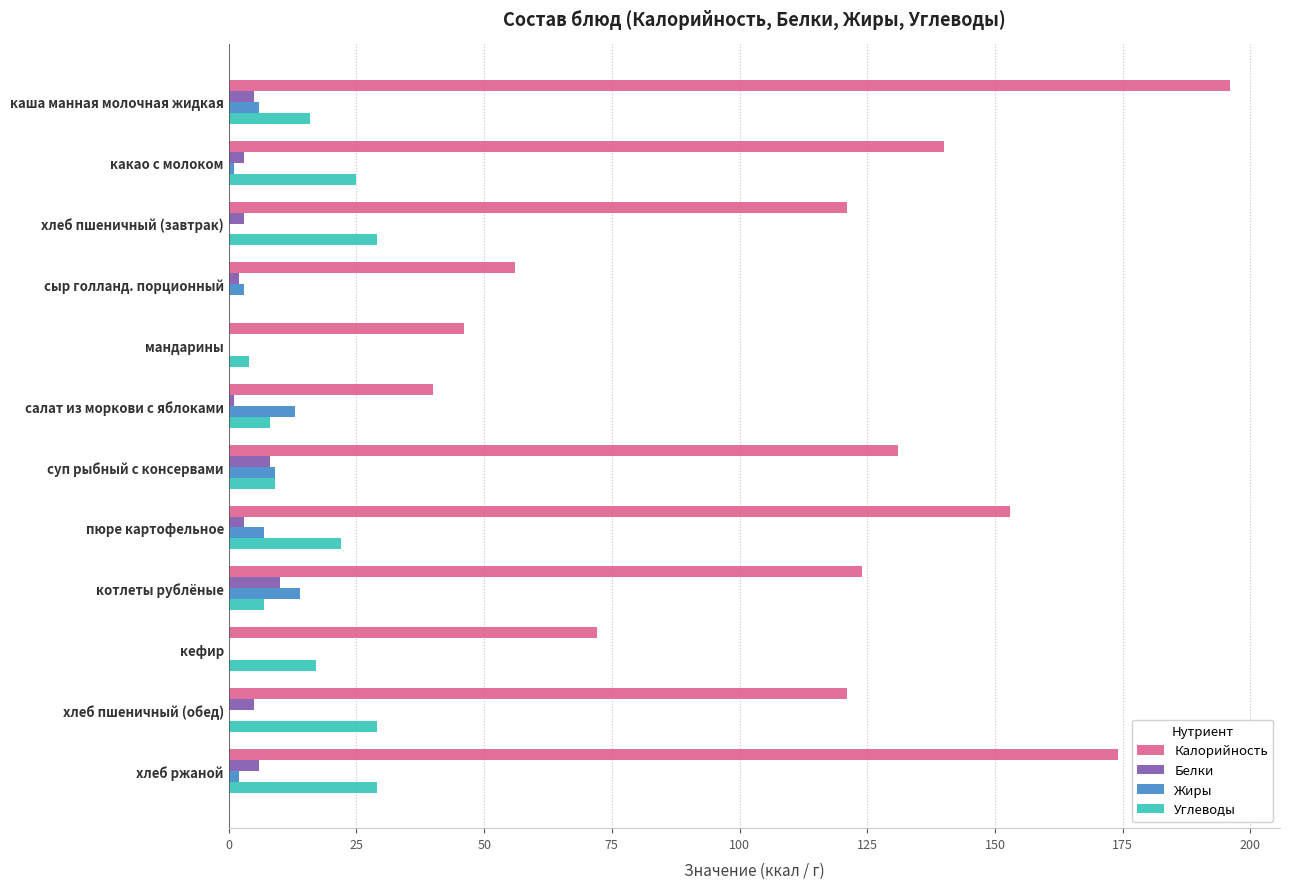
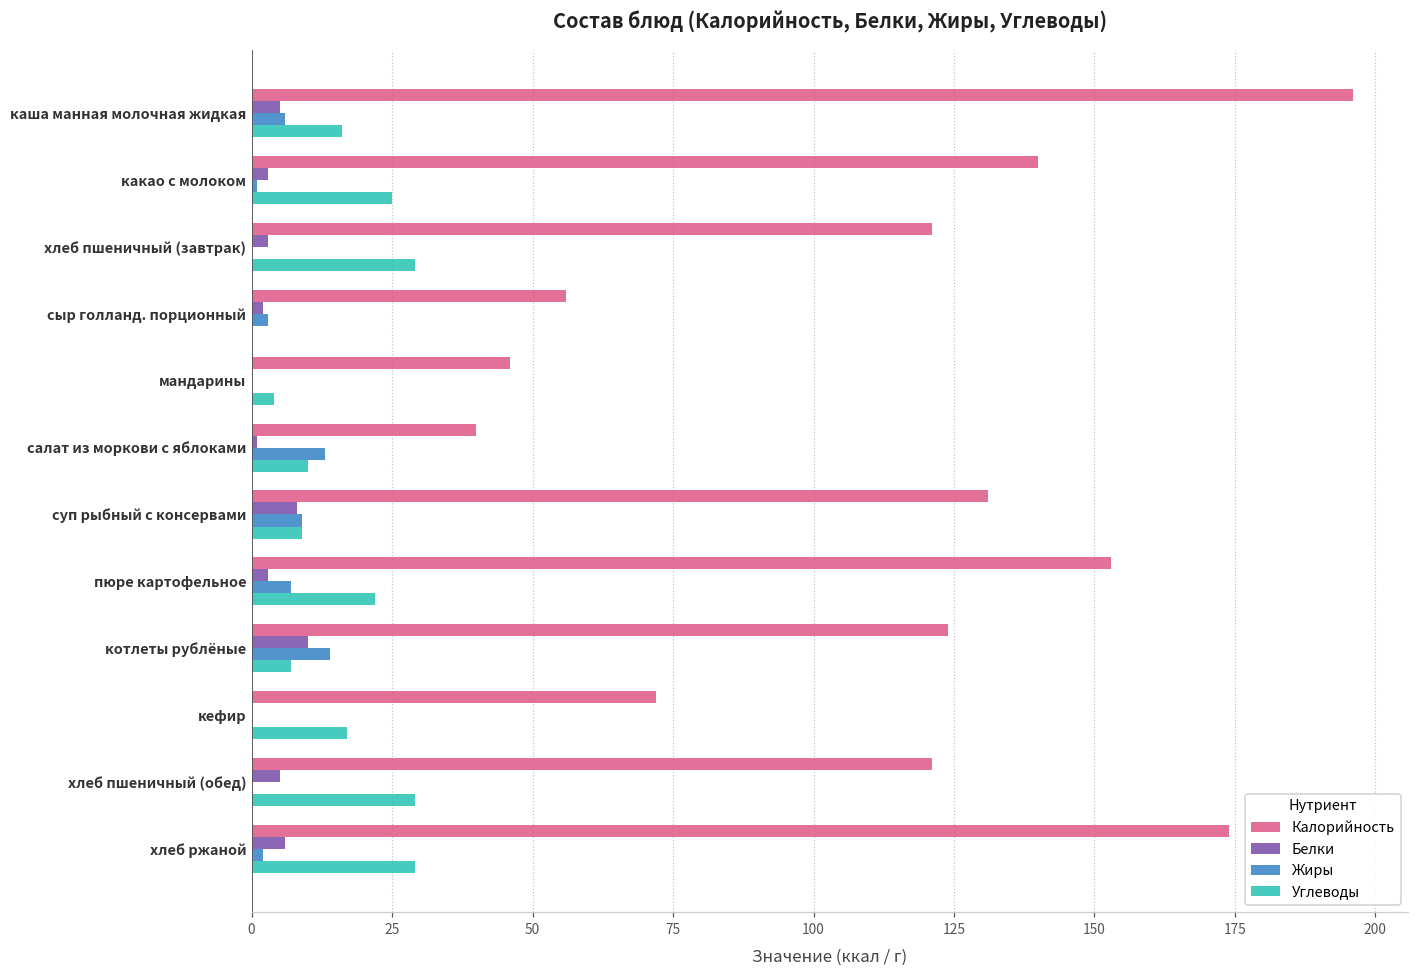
Углеводы, салат из моркови с яблоками: 8 -> 10
